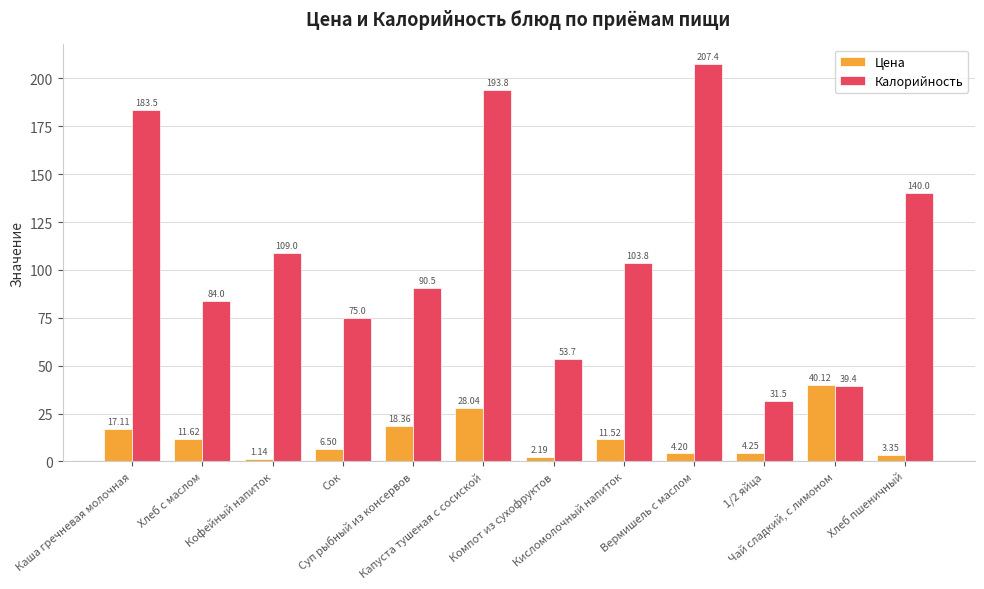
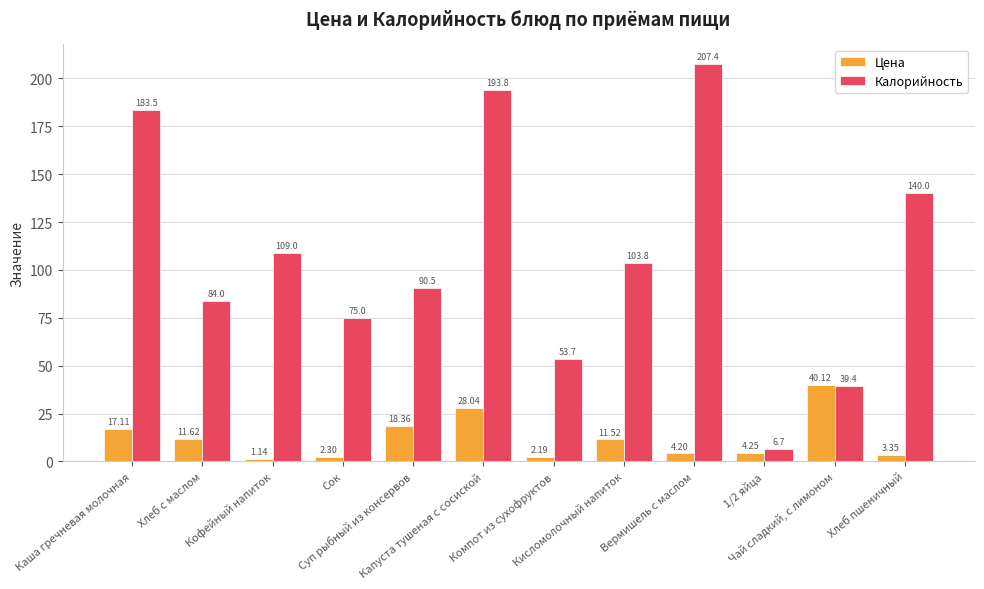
Цена, Сок: 6.50 -> 2.30
Калорийность, 1/2 яйца: 31.5 -> 6.7
